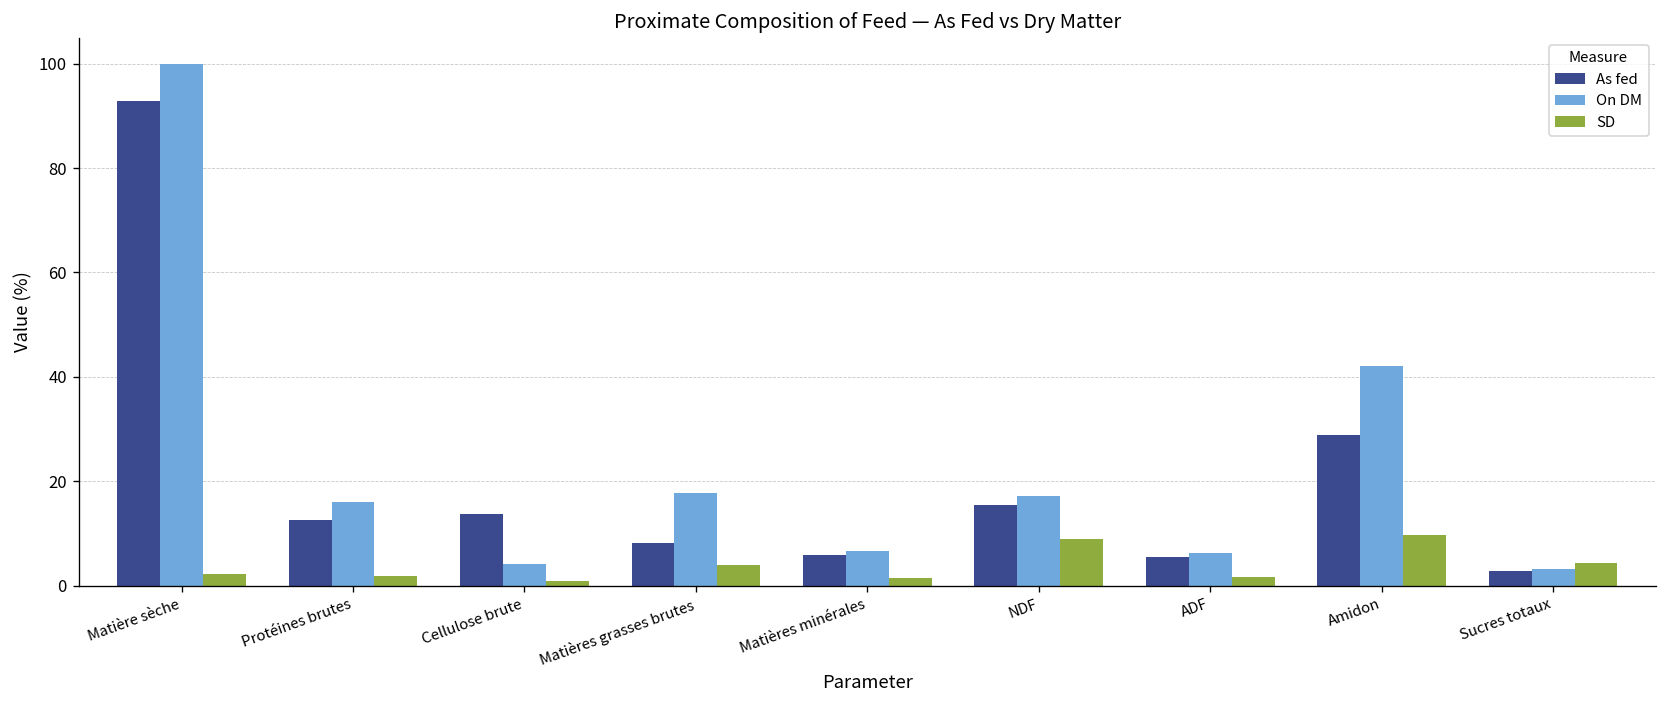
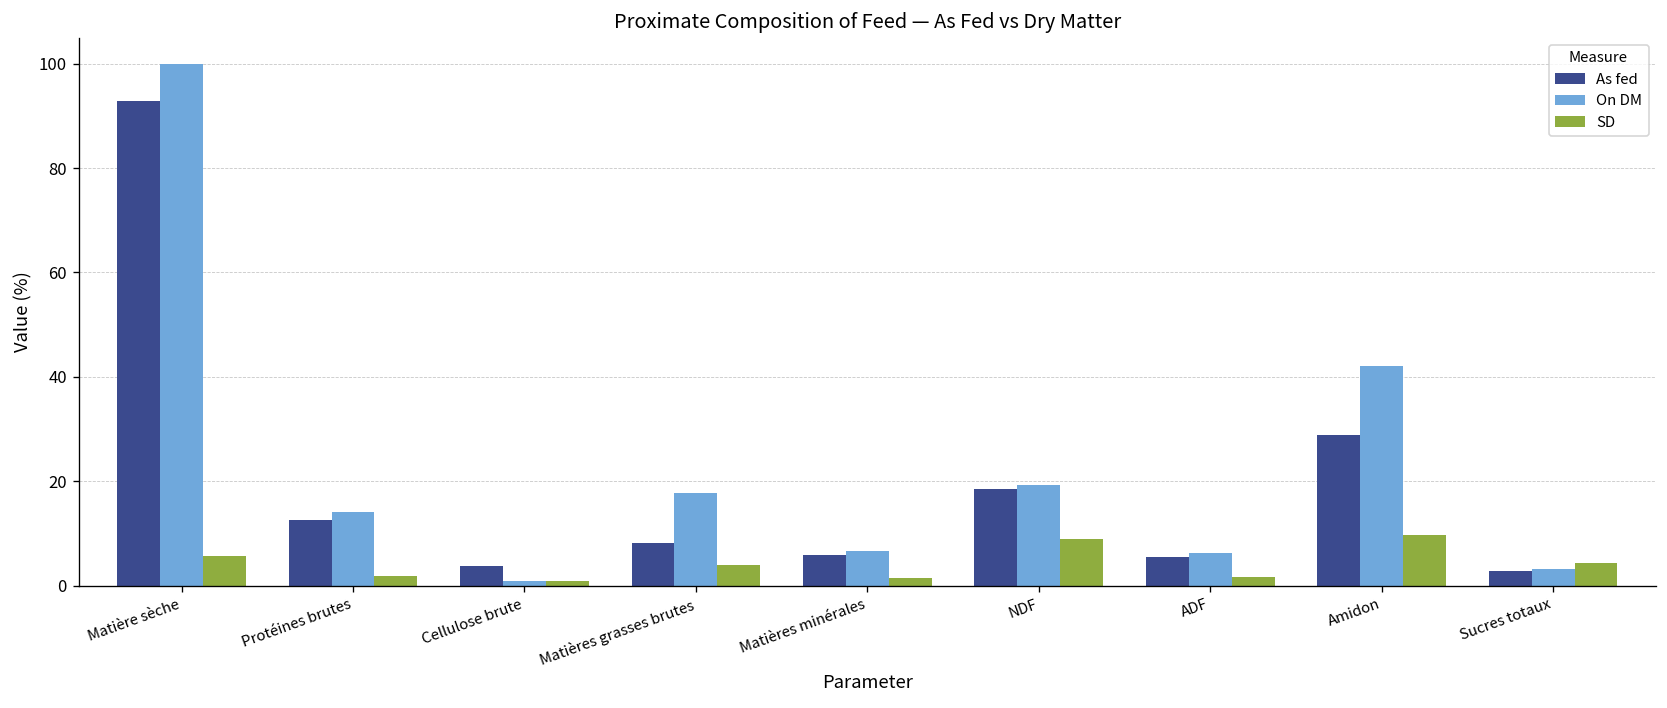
SD, Matière sèche: 2 -> 6
On DM, Protéines brutes: 16 -> 14
As fed, Cellulose brute: 14 -> 4
On DM, Cellulose brute: 4 -> 1
As fed, NDF: 15 -> 19
On DM, NDF: 17 -> 19
